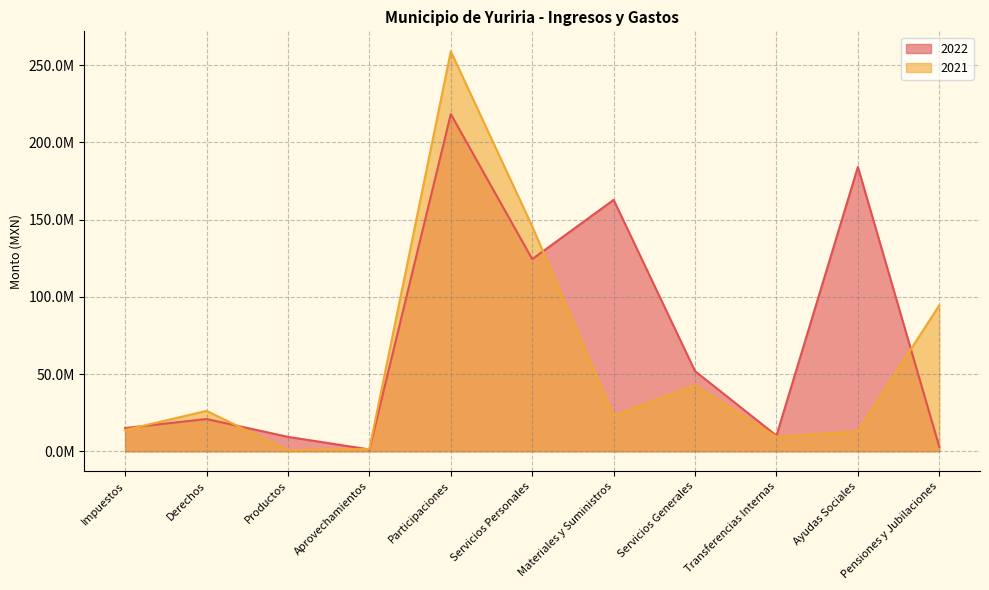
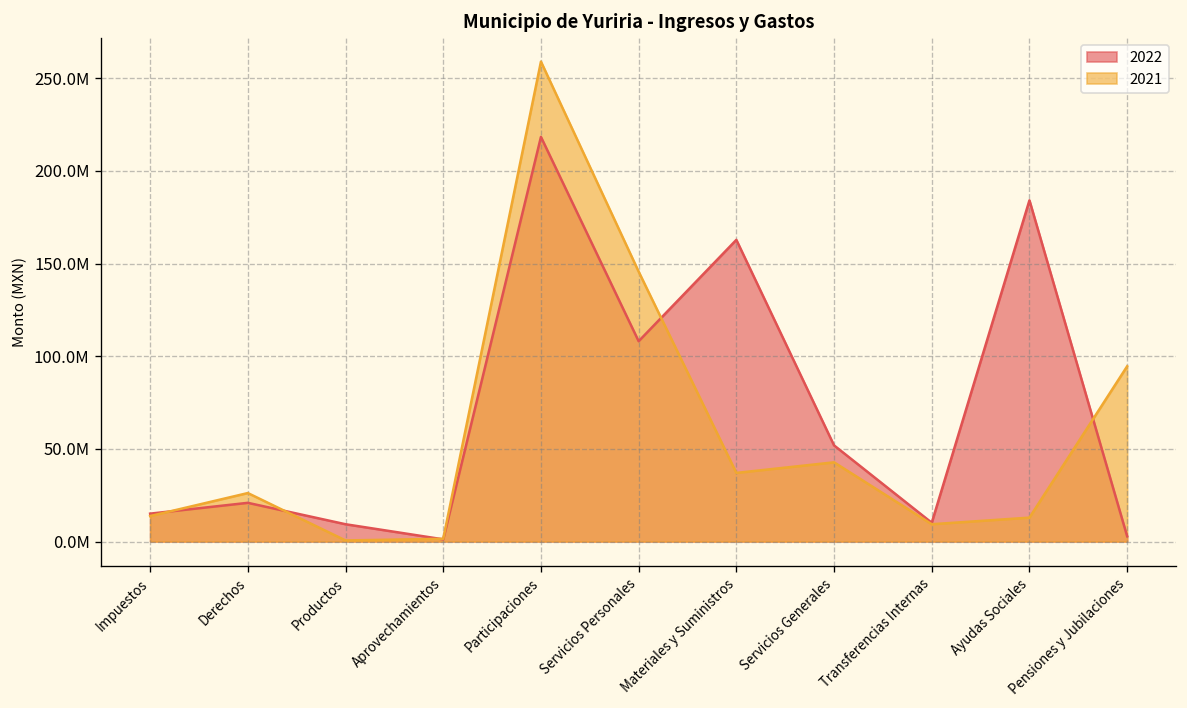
2022, Servicios Personales: 124000000 -> 108000000
2021, Materiales y Suministros: 23000000 -> 37000000
